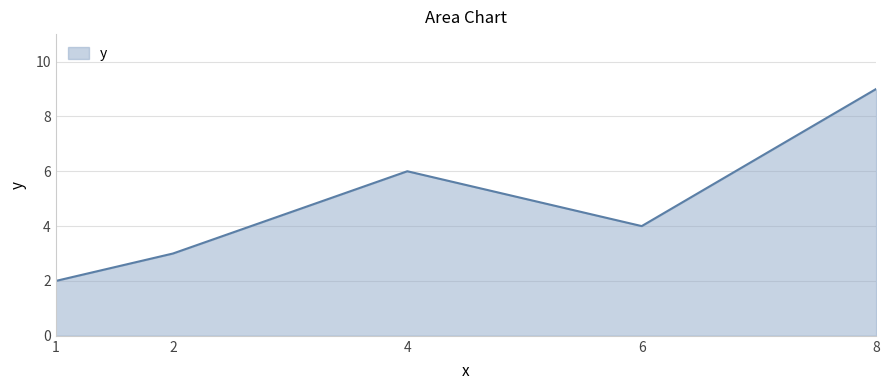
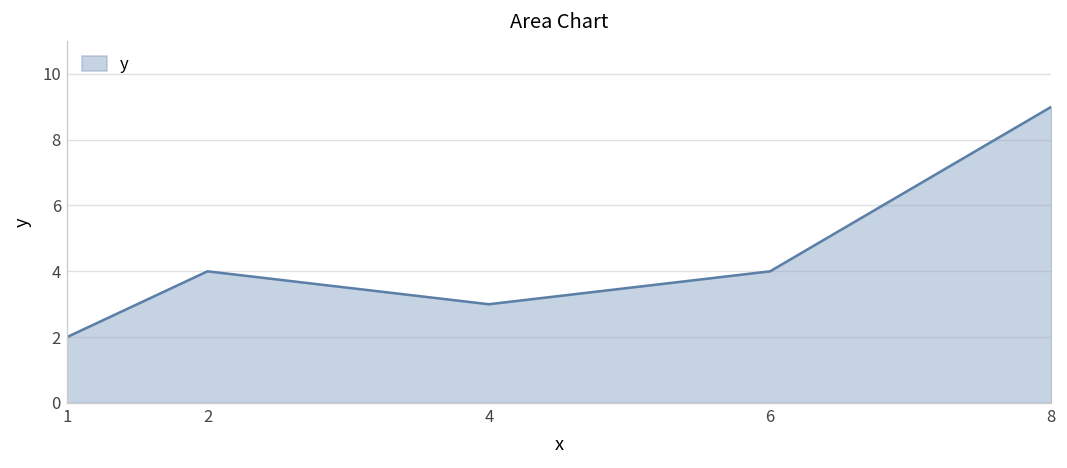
2: 3 -> 4
4: 6 -> 3
